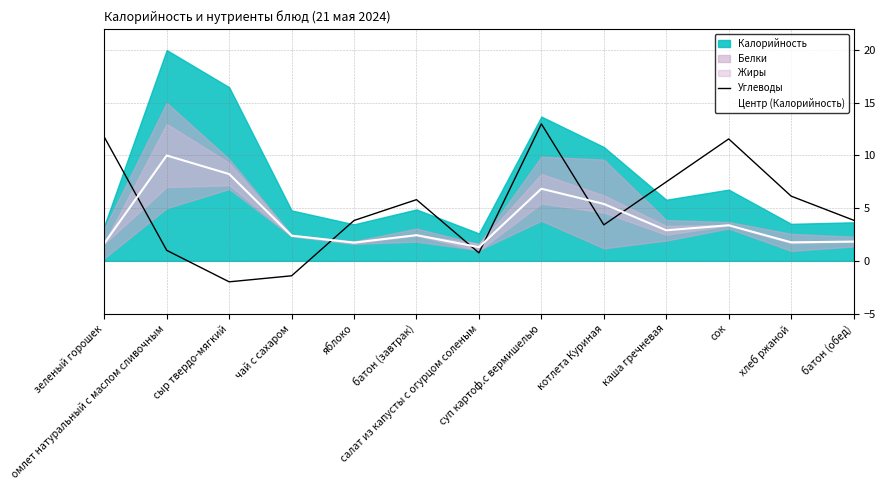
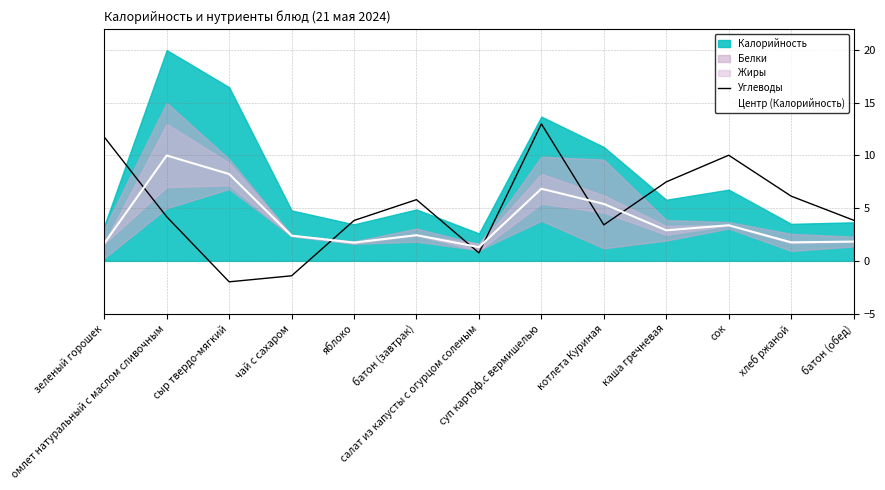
Углеводы, омлет натуральный с маслом сливочным: 1.0 -> 4.2
Углеводы, сок: 11.6 -> 10.0
